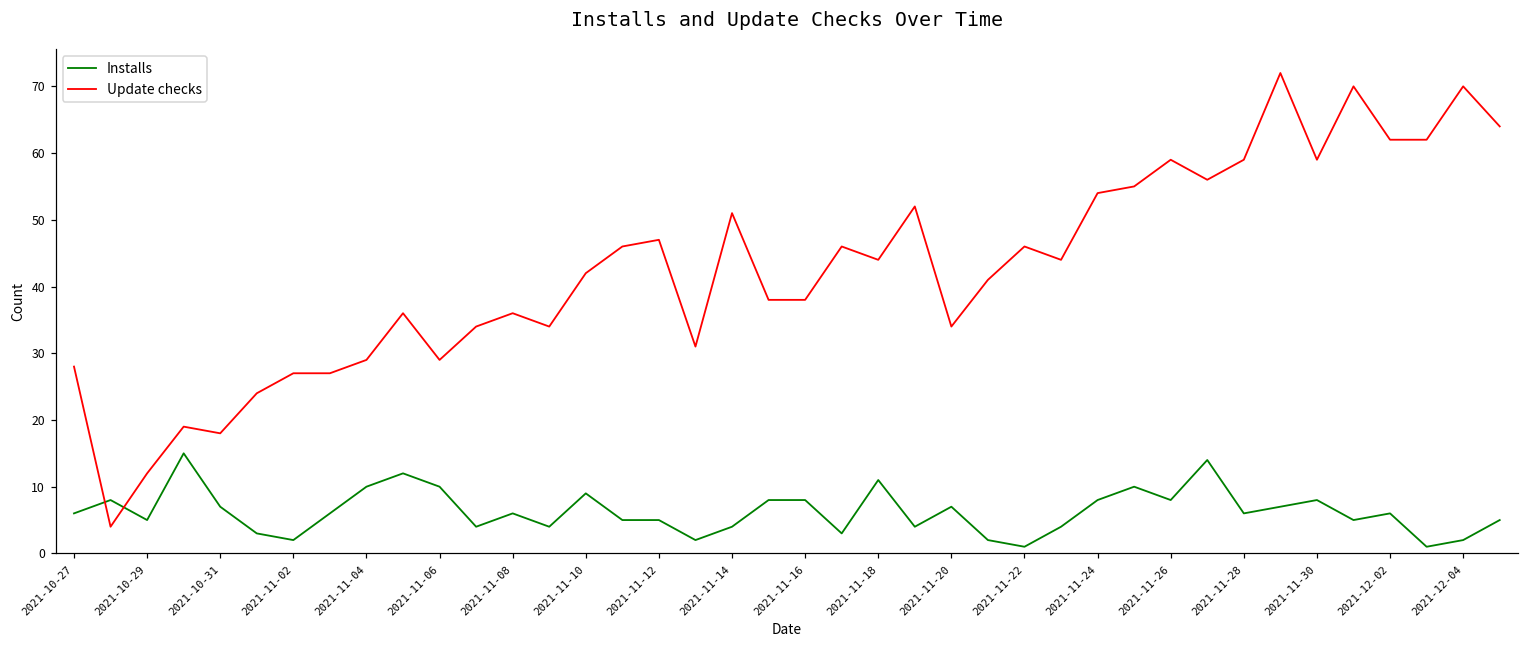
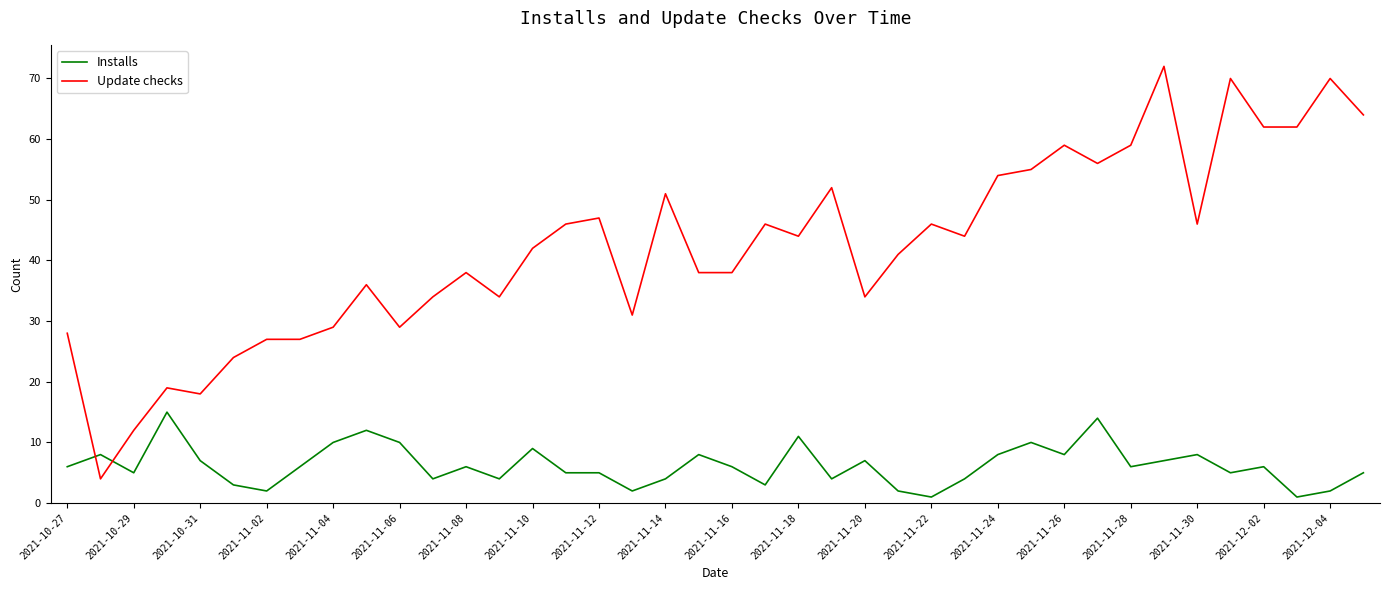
Update checks, 2021-11-08: 36 -> 38
Installs, 2021-11-16: 8 -> 6
Update checks, 2021-11-30: 59 -> 46
